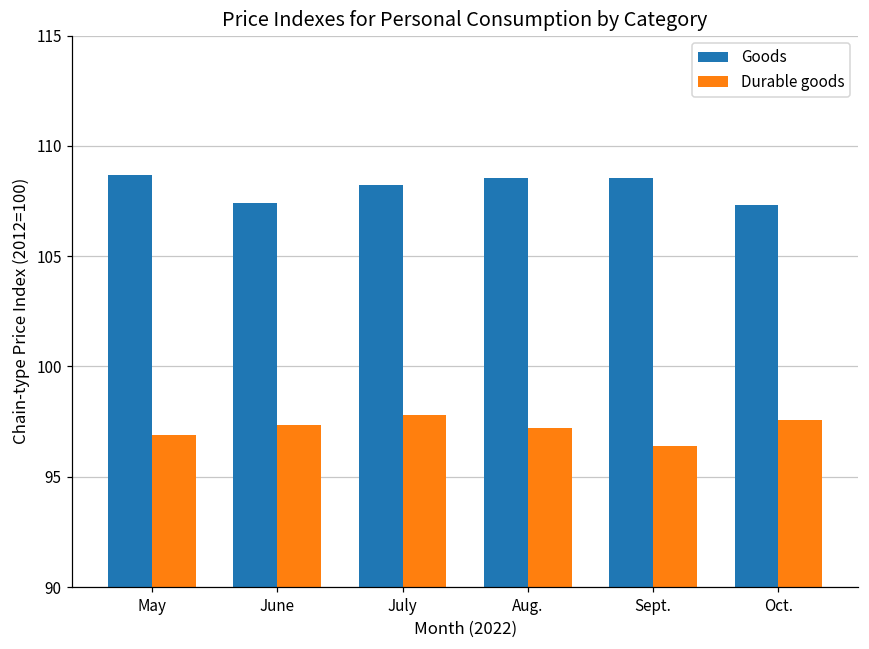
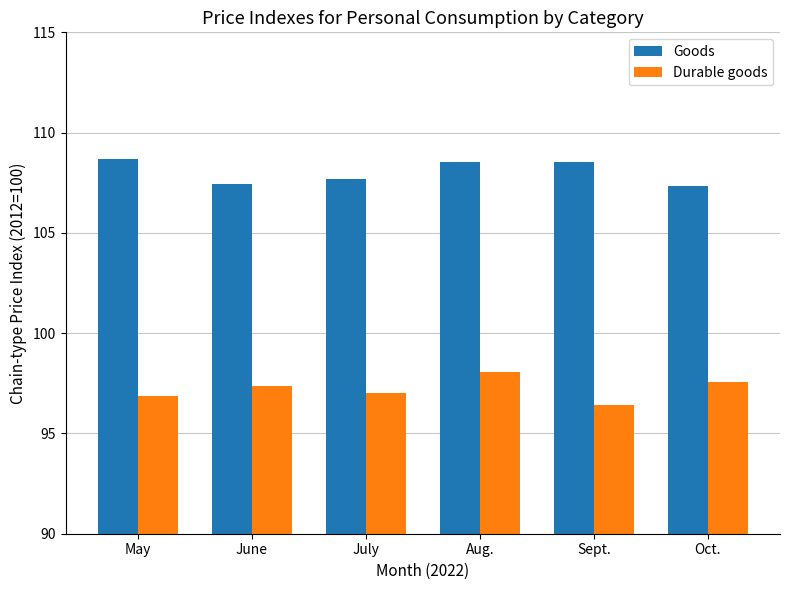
Goods, July: 108.2 -> 107.7
Durable goods, July: 97.8 -> 97.0
Durable goods, Aug.: 97.2 -> 98.1
